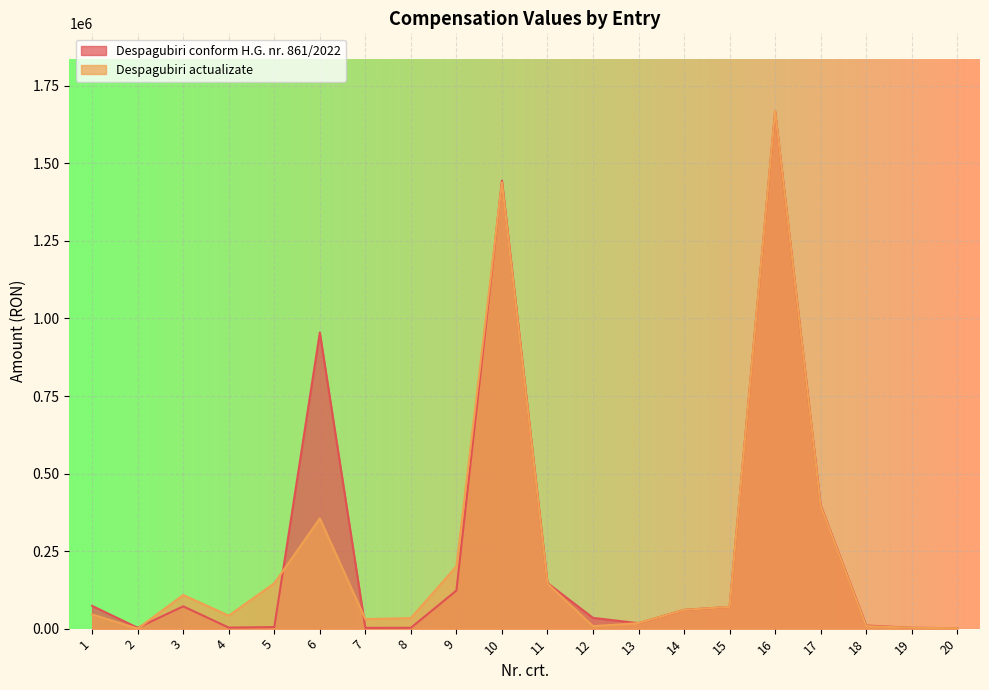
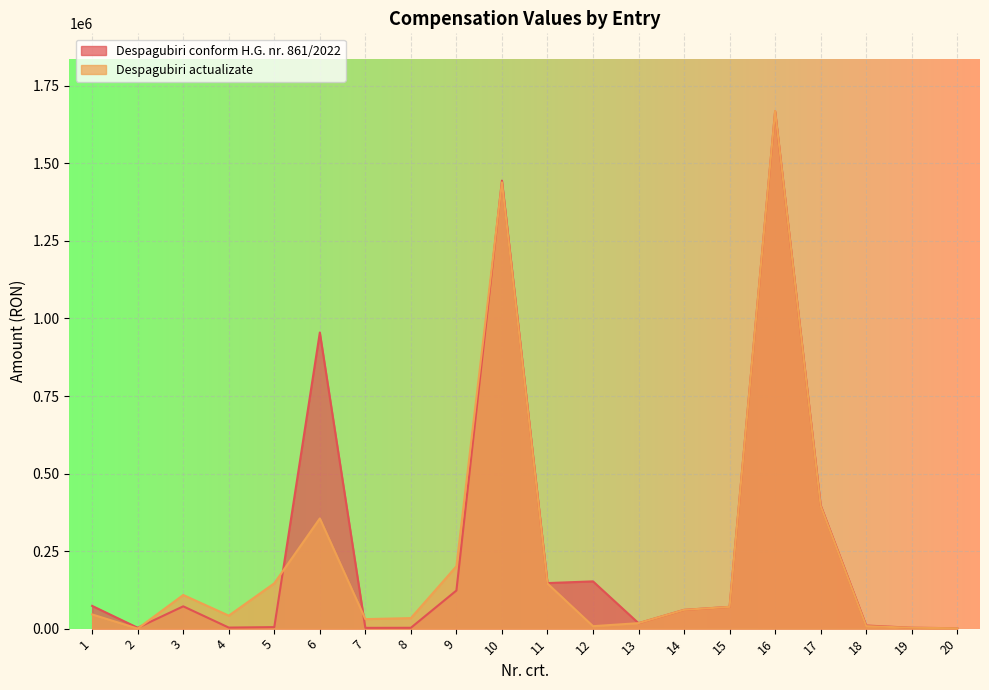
Despagubiri conform H.G. nr. 861/2022, 12: 30000 -> 150000
